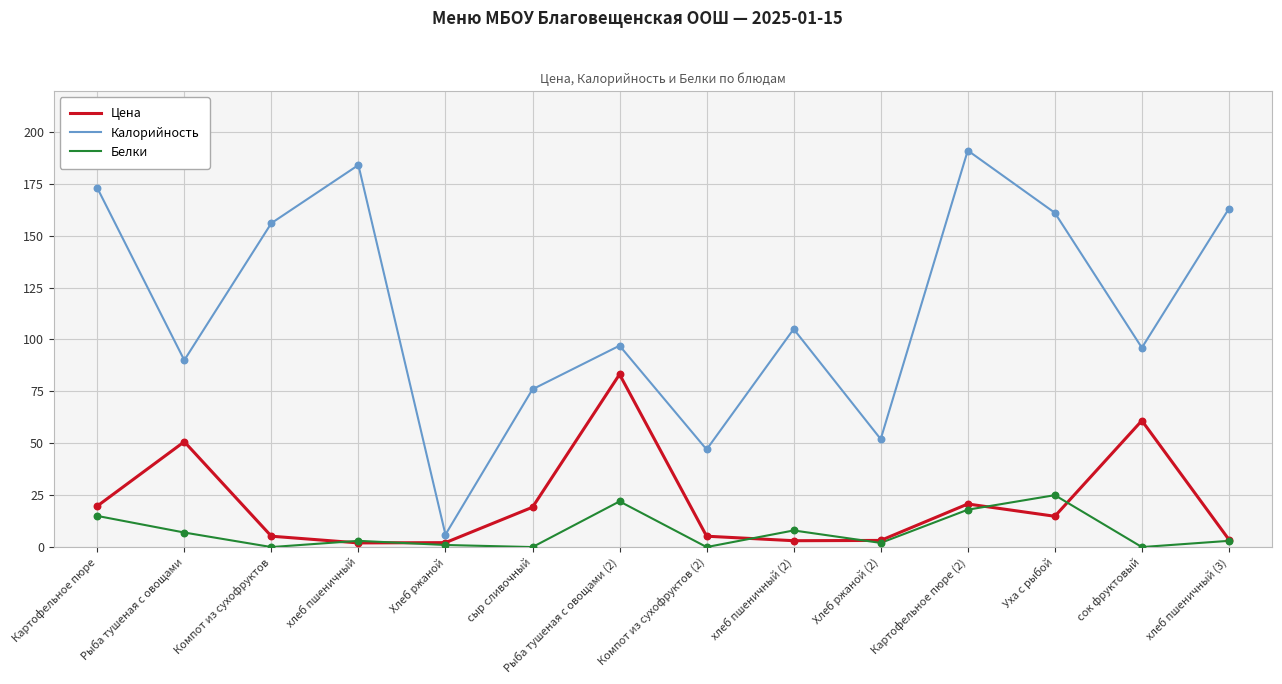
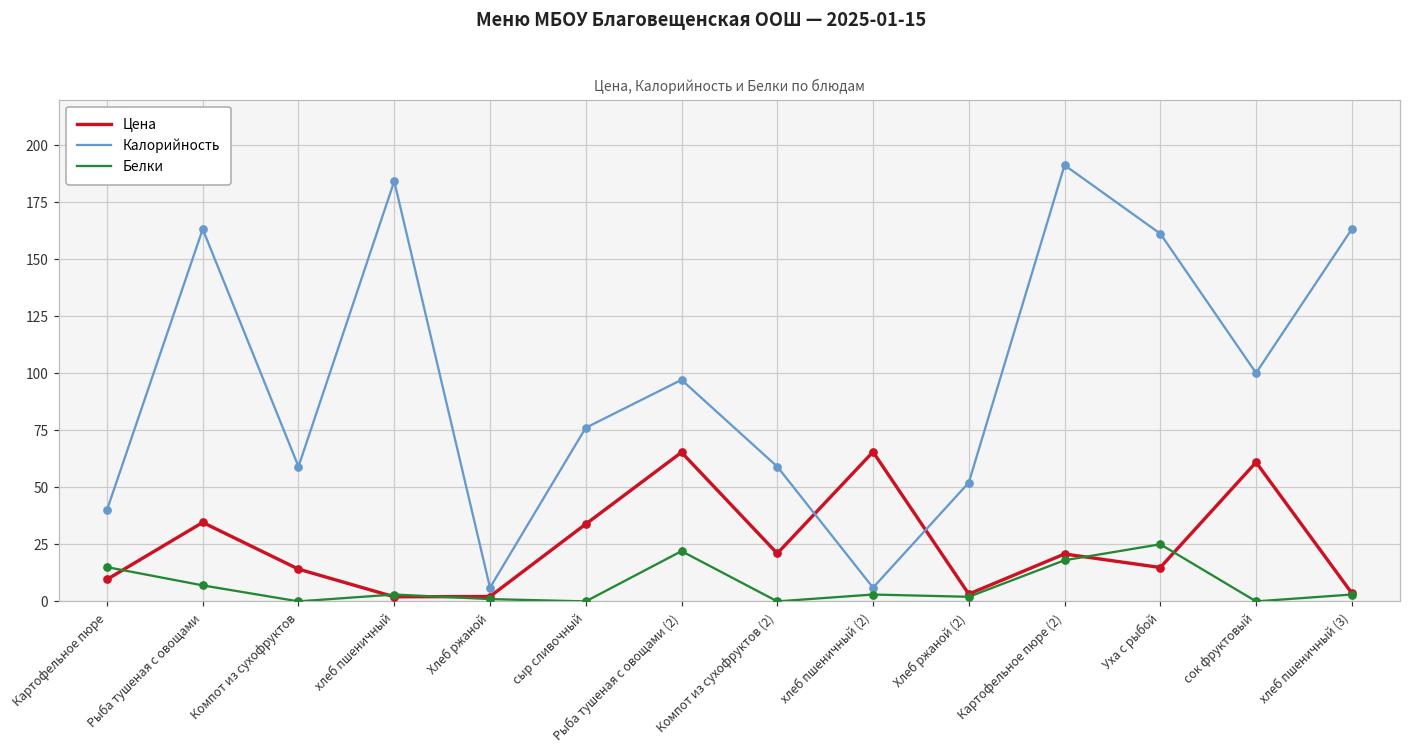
Цена, Картофельное пюре: 20 -> 10
Калорийность, Картофельное пюре: 173 -> 40
Цена, Рыба тушеная с овощами: 51 -> 35
Калорийность, Рыба тушеная с овощами: 90 -> 163
Цена, Компот из сухофруктов: 5 -> 14
Калорийность, Компот из сухофруктов: 156 -> 59
Цена, сыр сливочный: 19 -> 34
Цена, Рыба тушеная с овощами (2): 83 -> 65
Цена, Компот из сухофруктов (2): 5 -> 21
Калорийность, Компот из сухофруктов (2): 47 -> 59
Цена, хлеб пшеничный (2): 3 -> 65
Калорийность, хлеб пшеничный (2): 105 -> 6
Белки, хлеб пшеничный (2): 8 -> 3
Калорийность, сок фруктовый: 96 -> 100
